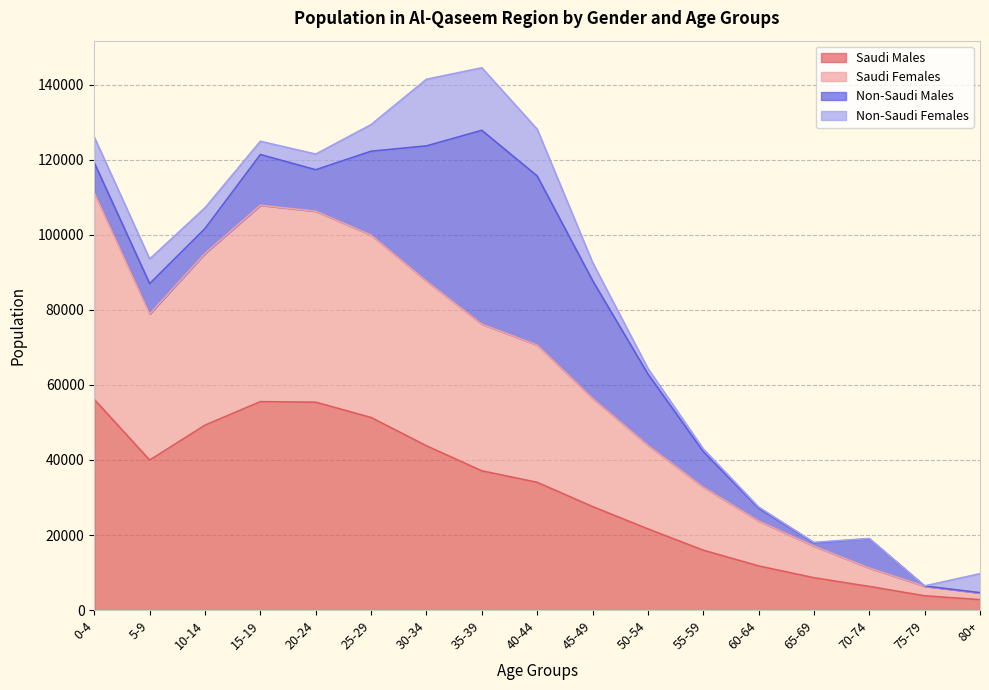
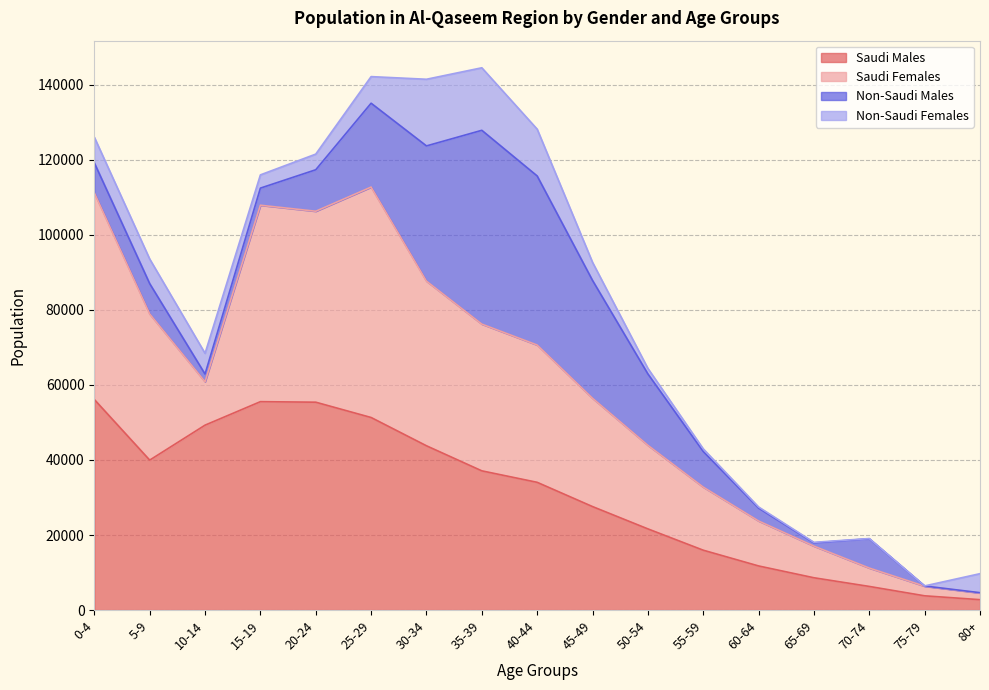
Saudi Females, 10-14: 46000 -> 12000
Non-Saudi Males, 10-14: 7000 -> 2000
Non-Saudi Males, 15-19: 14000 -> 5000
Saudi Females, 25-29: 49000 -> 61000
